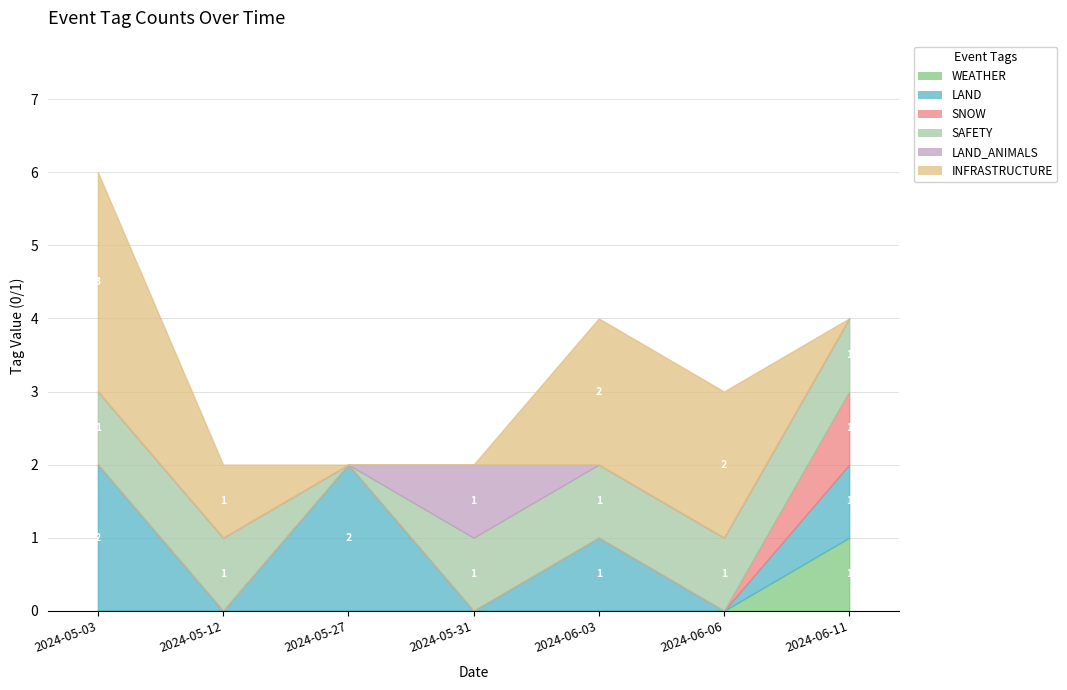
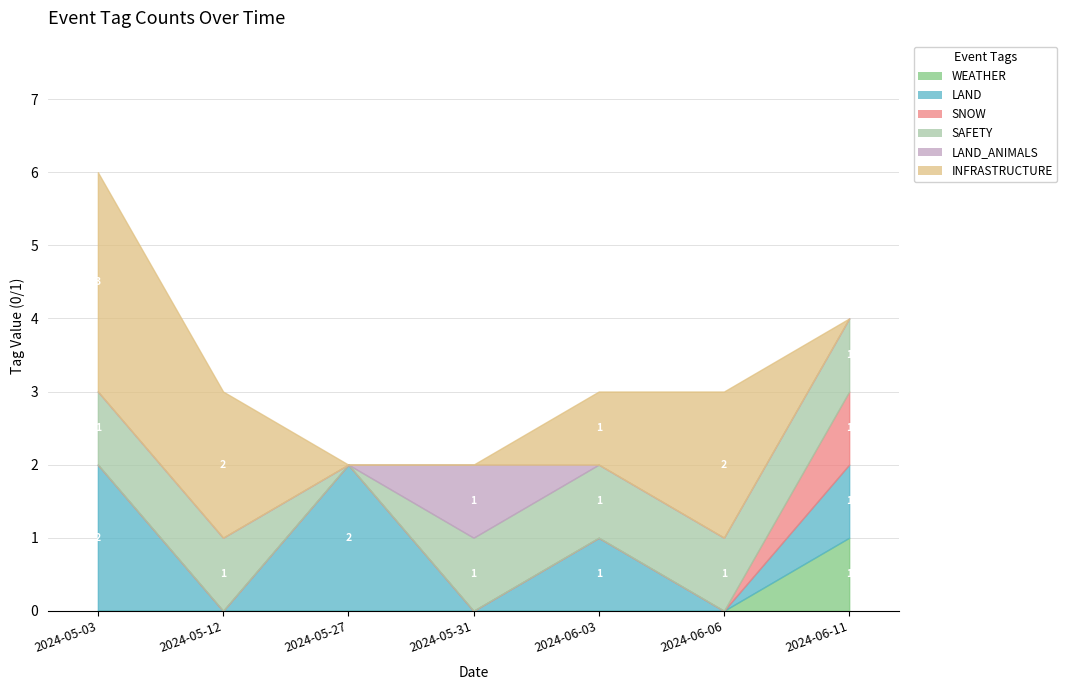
INFRASTRUCTURE, 2024-05-12: 1 -> 2
INFRASTRUCTURE, 2024-06-03: 2 -> 1
